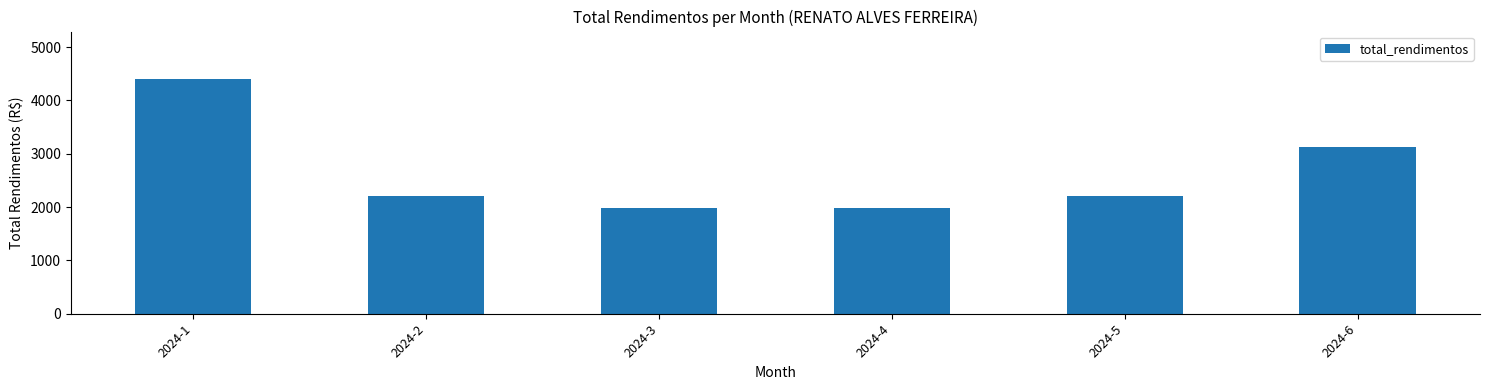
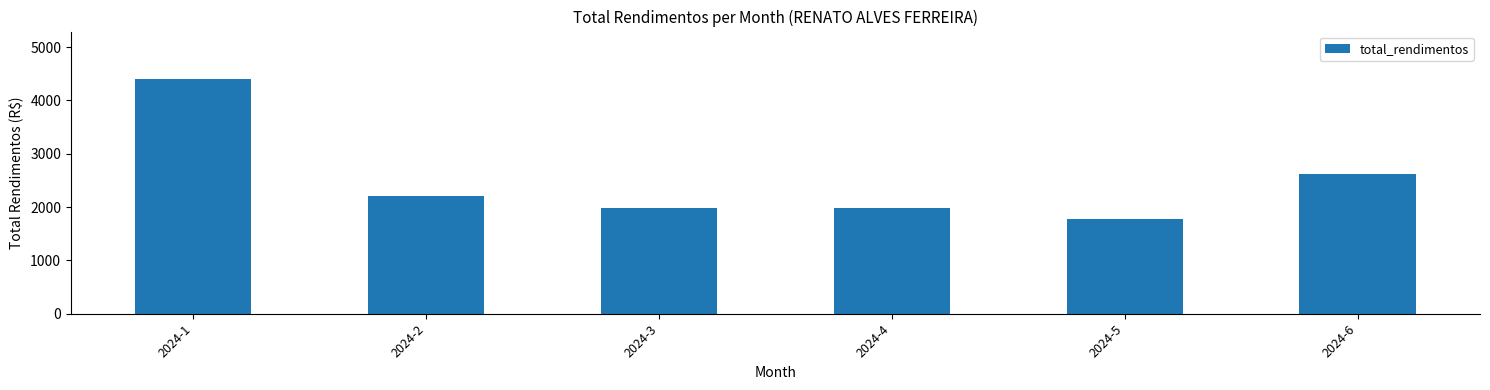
2024-5: 2200 -> 1800
2024-6: 3100 -> 2600
